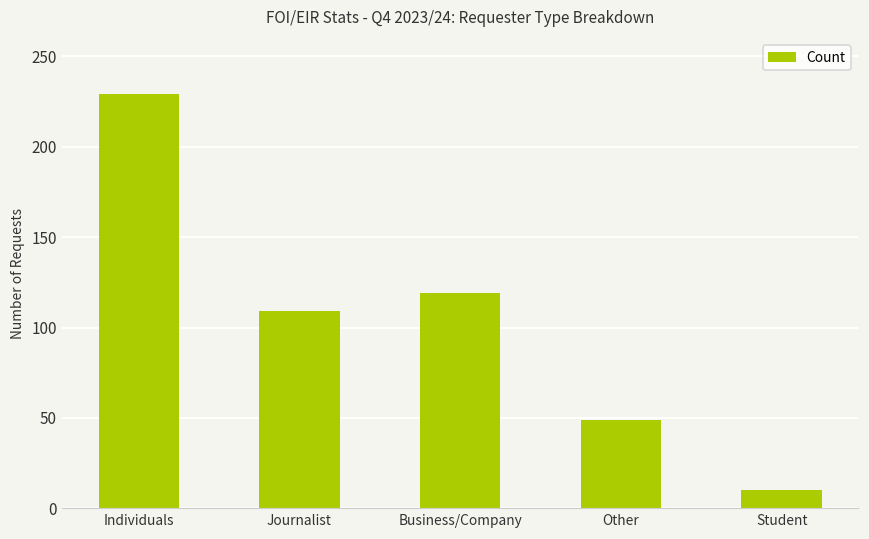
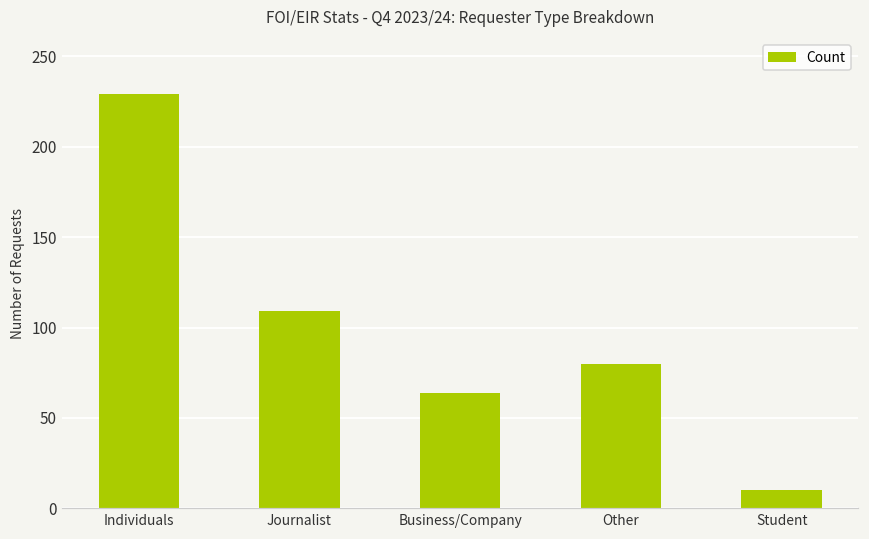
Business/Company: 119 -> 64
Other: 49 -> 80
